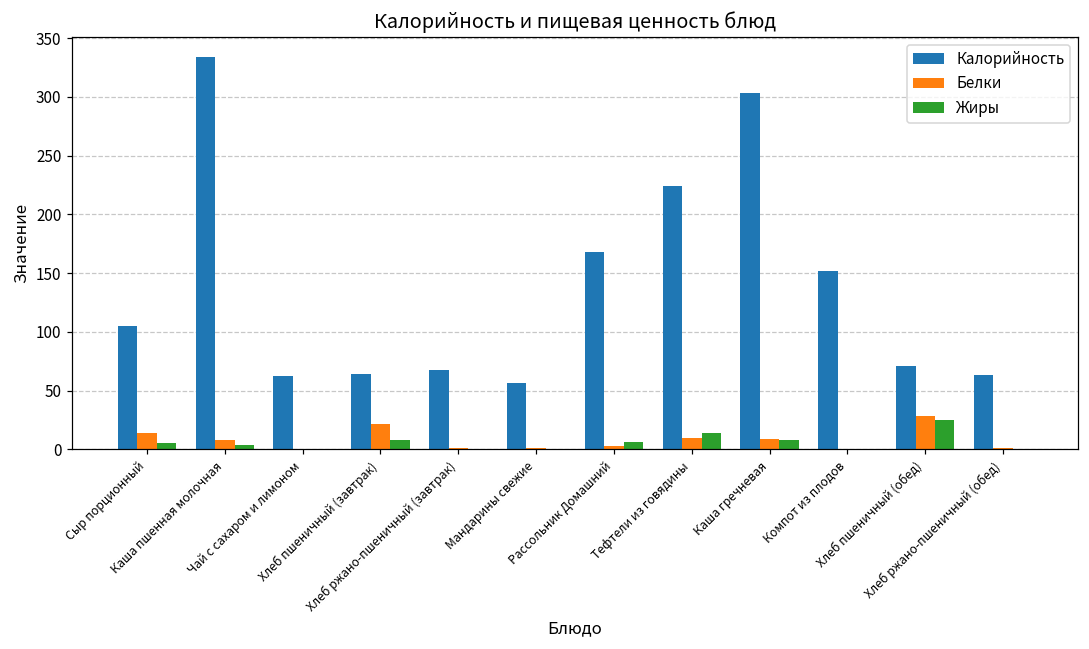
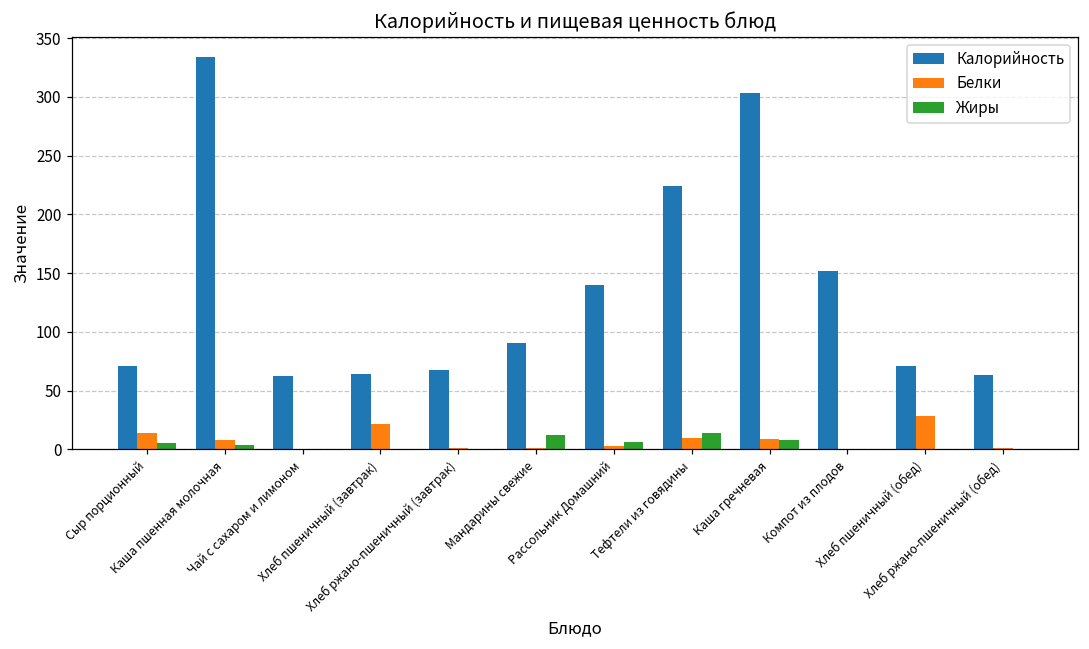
Калорийность, Сыр порционный: 105 -> 71
Жиры, Хлеб пшеничный (завтрак): 8 -> 0
Калорийность, Мандарины свежие: 56 -> 91
Жиры, Мандарины свежие: 0 -> 12
Калорийность, Рассольник Домашний: 168 -> 140
Жиры, Хлеб пшеничный (обед): 25 -> 0
